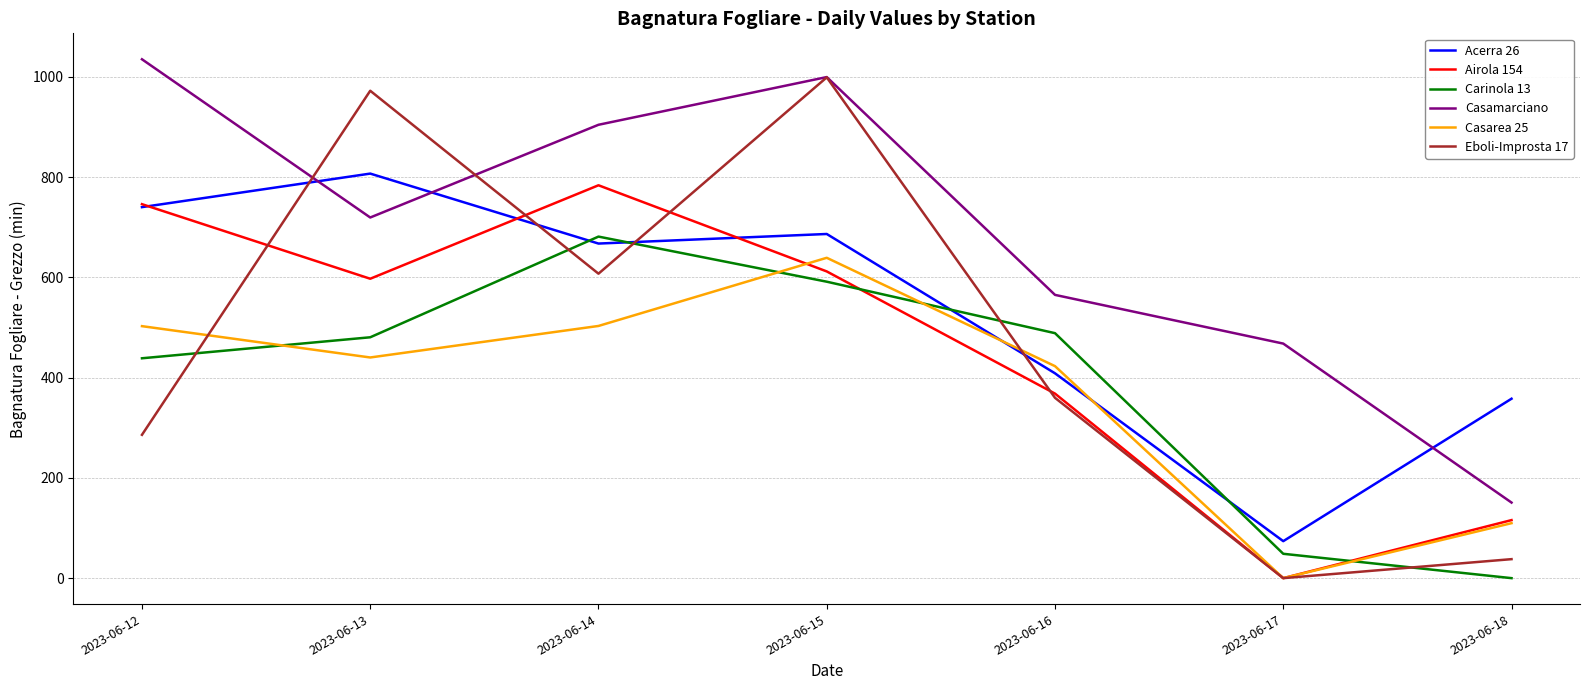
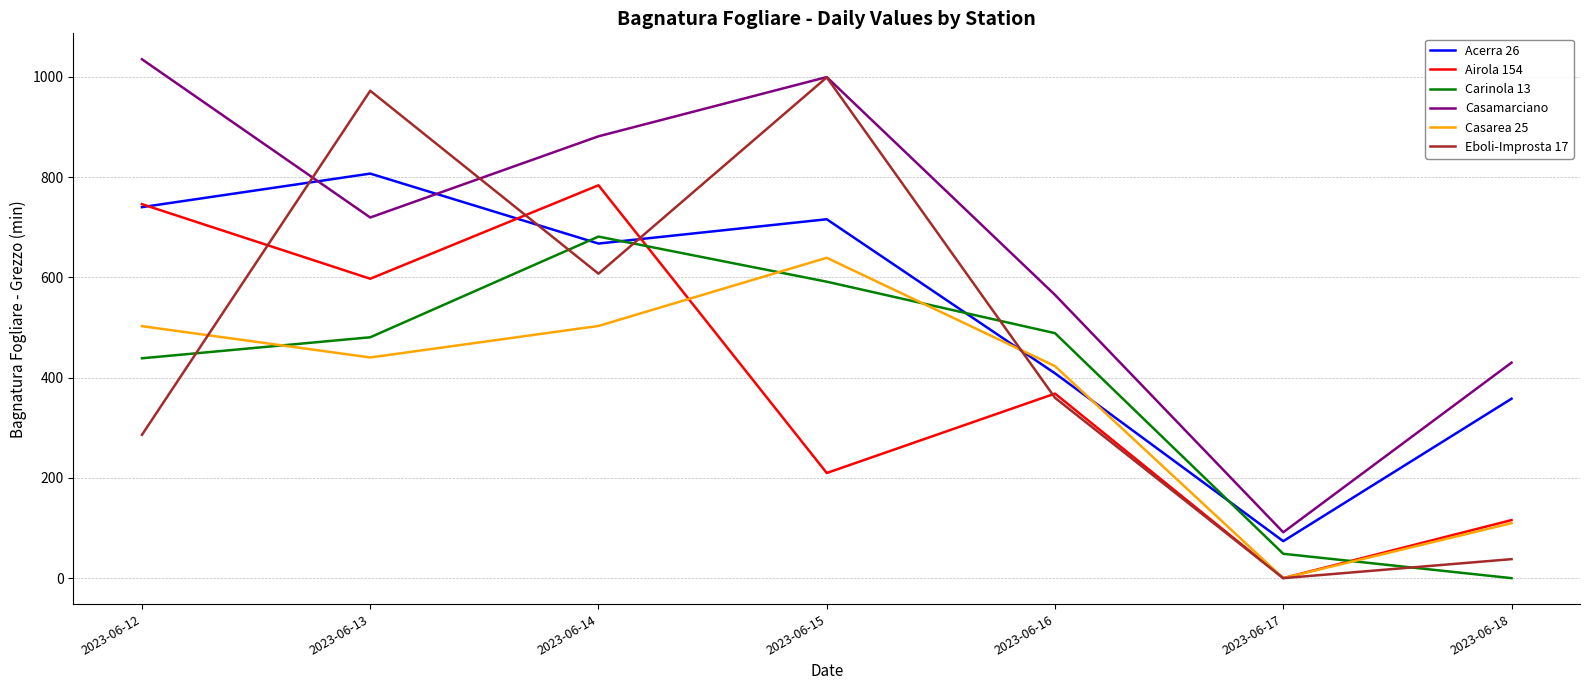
Casamarciano, 2023-06-14: 900 -> 880
Acerra 26, 2023-06-15: 690 -> 720
Airola 154, 2023-06-15: 610 -> 210
Casamarciano, 2023-06-17: 470 -> 90
Casamarciano, 2023-06-18: 150 -> 430
